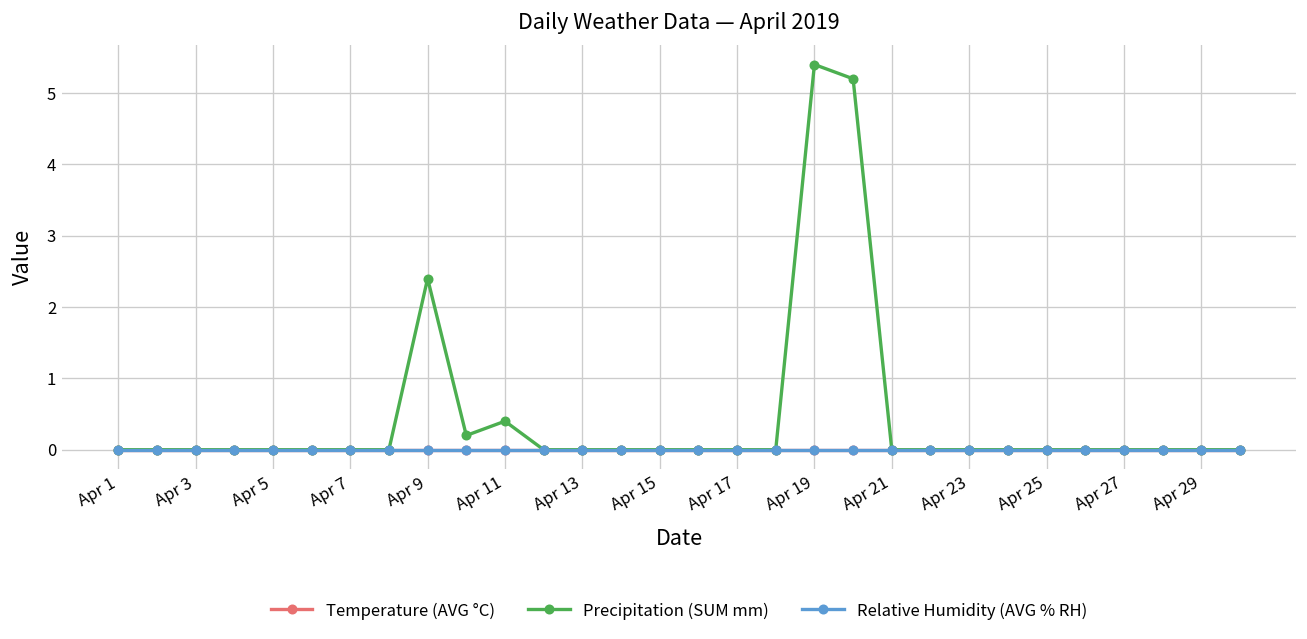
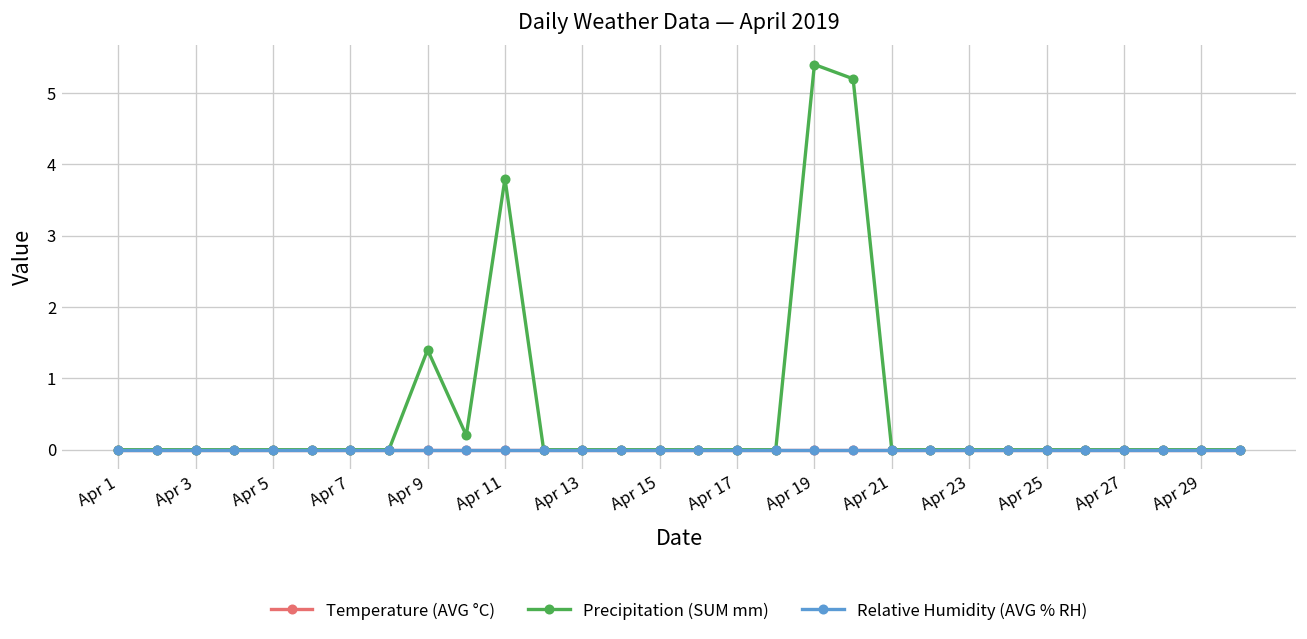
Precipitation (SUM mm), Apr 9: 2.4 -> 1.4
Precipitation (SUM mm), Apr 11: 0.4 -> 3.8
